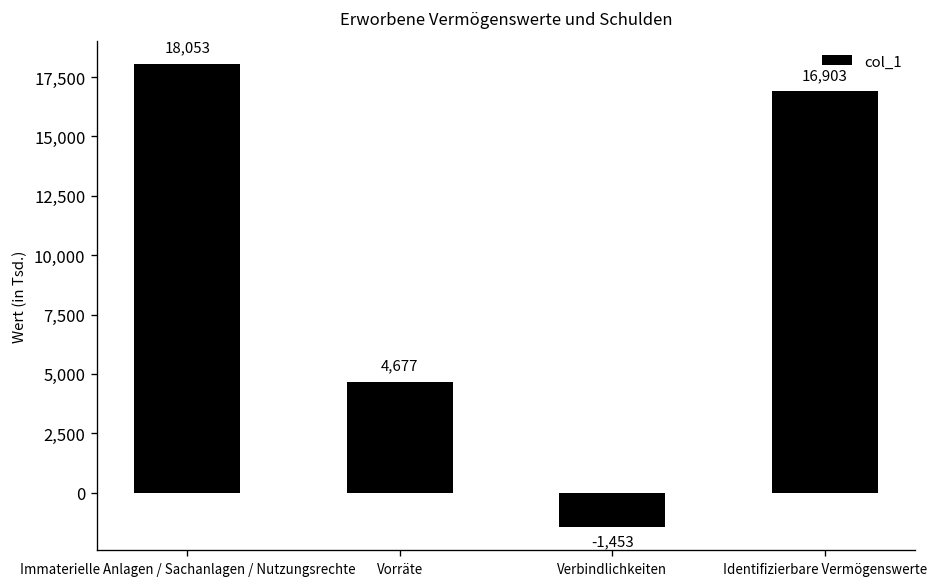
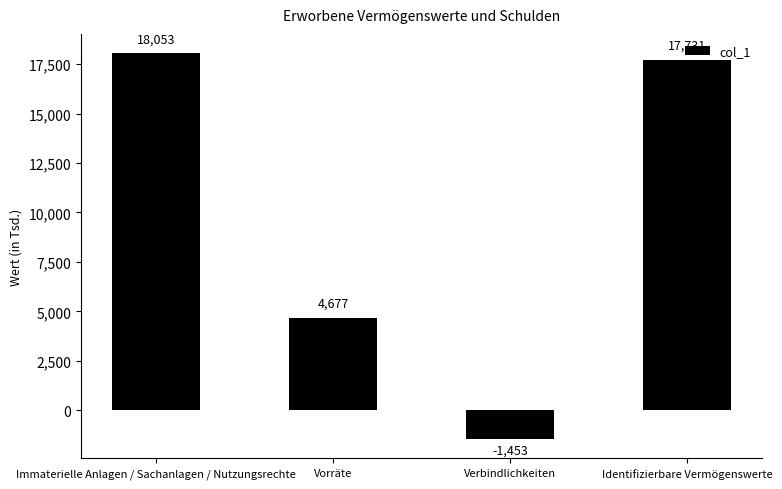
Identifizierbare Vermögenswerte: 16,903 -> 17,731
